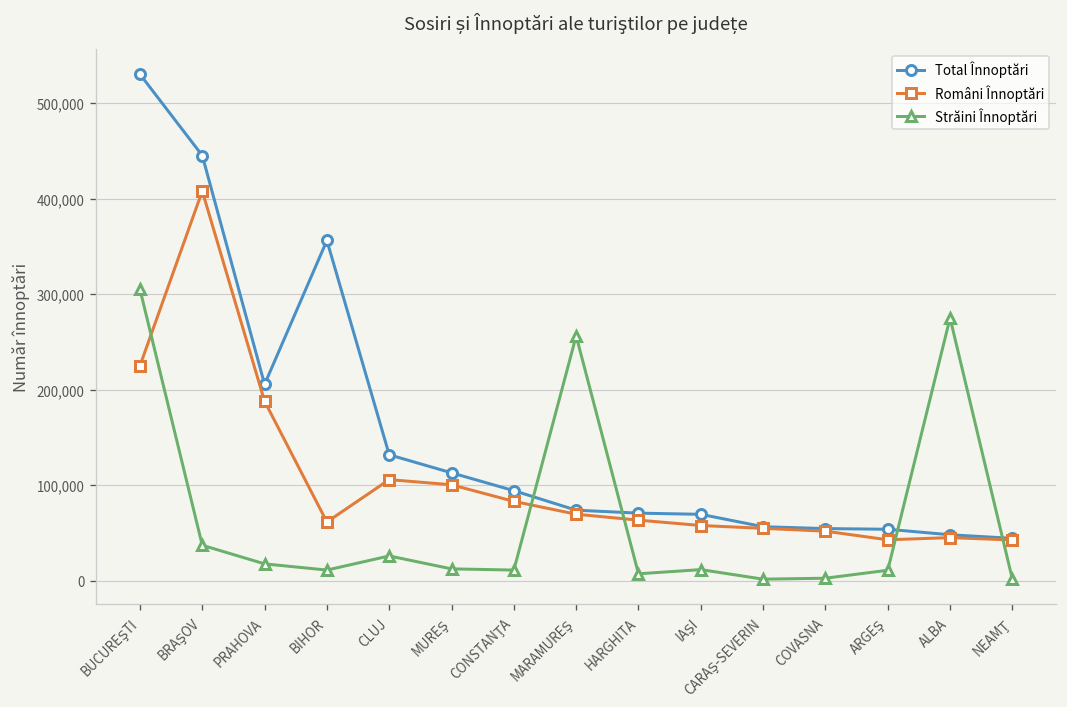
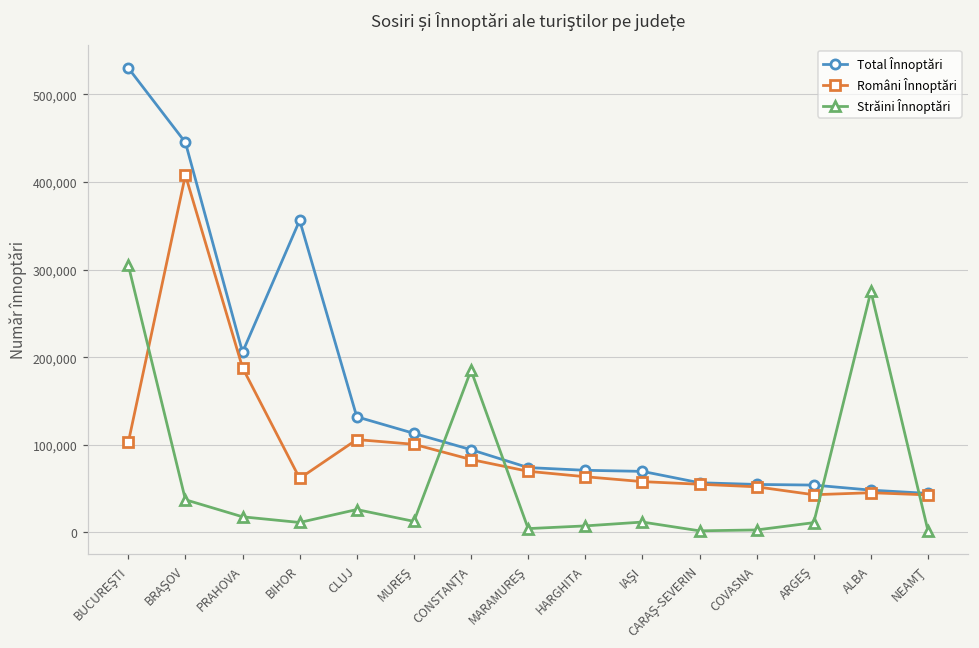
Români Înnoptări, BUCUREŞTI: 230,000 -> 100,000
Străini Înnoptări, CONSTANŢA: 10,000 -> 190,000
Străini Înnoptări, MARAMUREŞ: 260,000 -> 0
